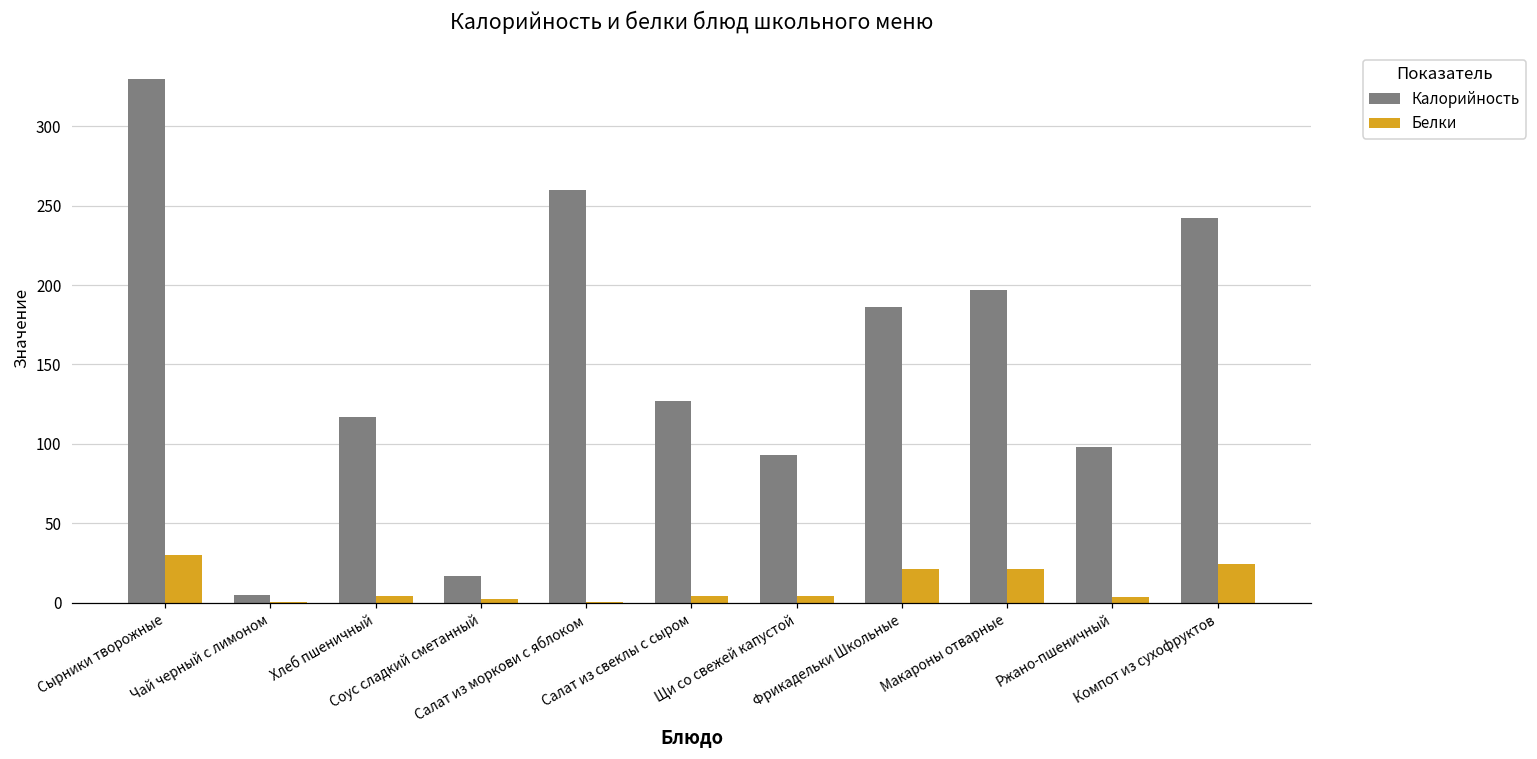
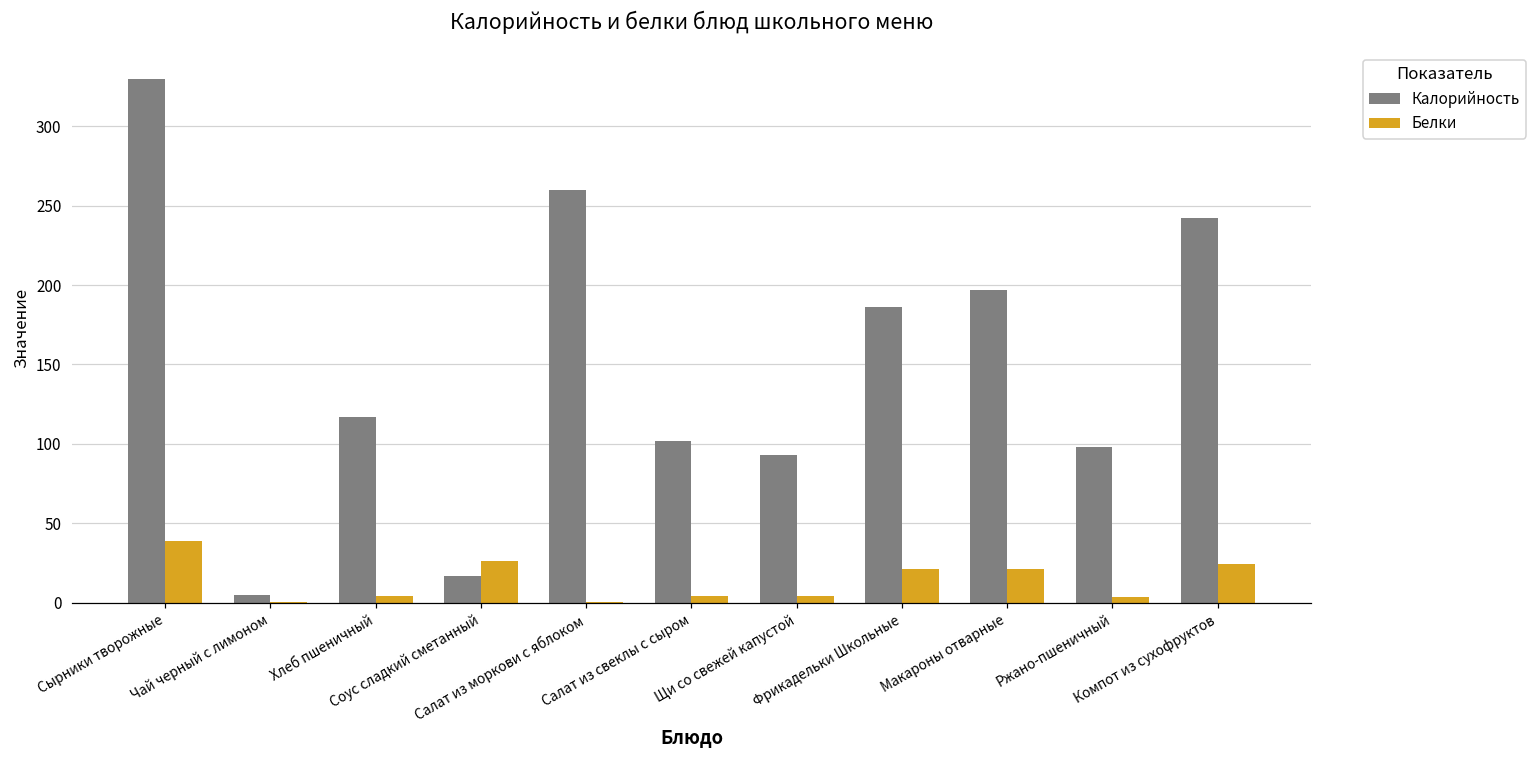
Белки, Сырники творожные: 30 -> 39
Белки, Соус сладкий сметанный: 2 -> 26
Калорийность, Салат из свеклы с сыром: 127 -> 102
